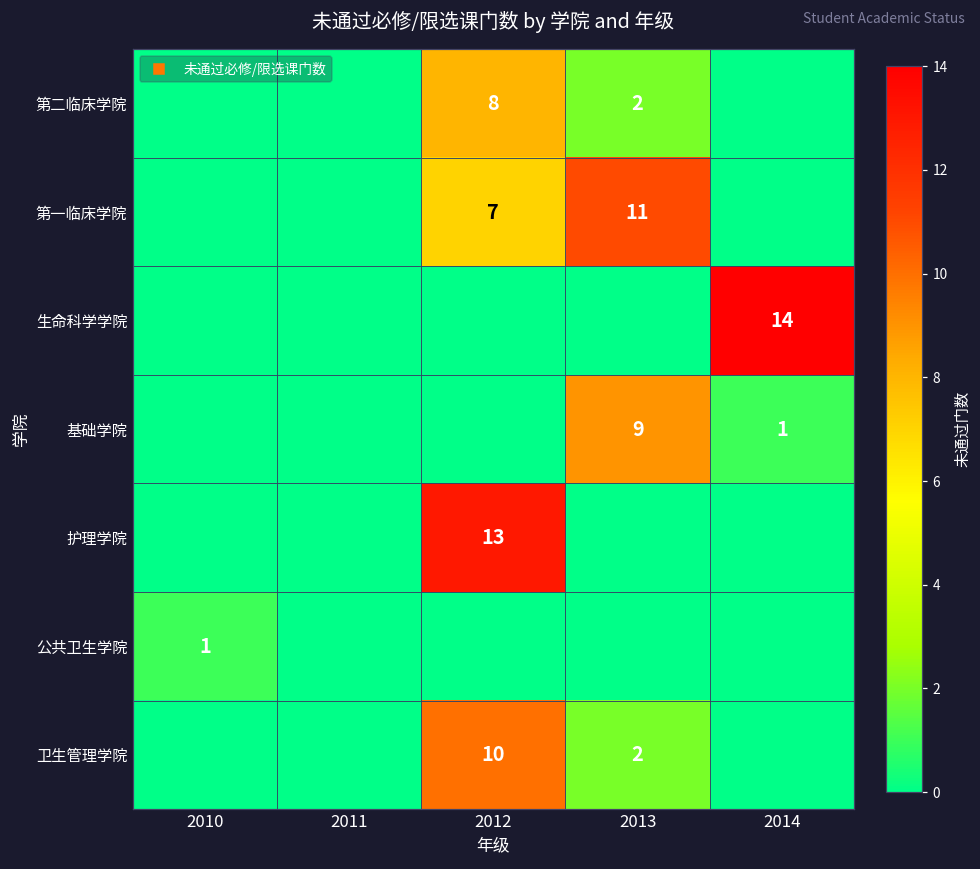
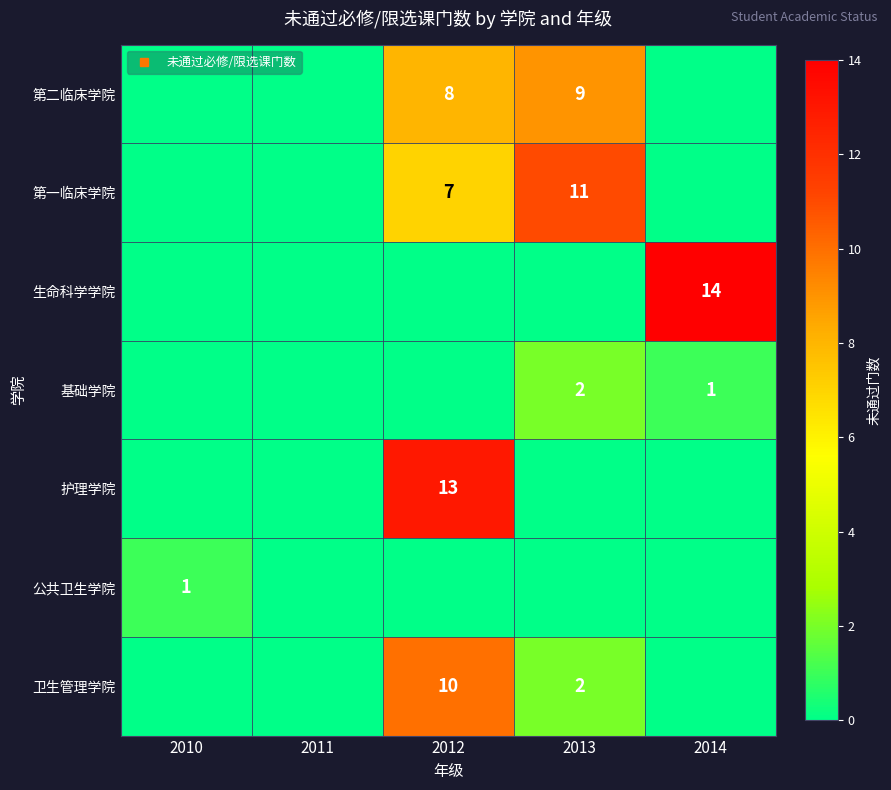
第二临床学院, 2013: 2 -> 9
基础学院, 2013: 9 -> 2
